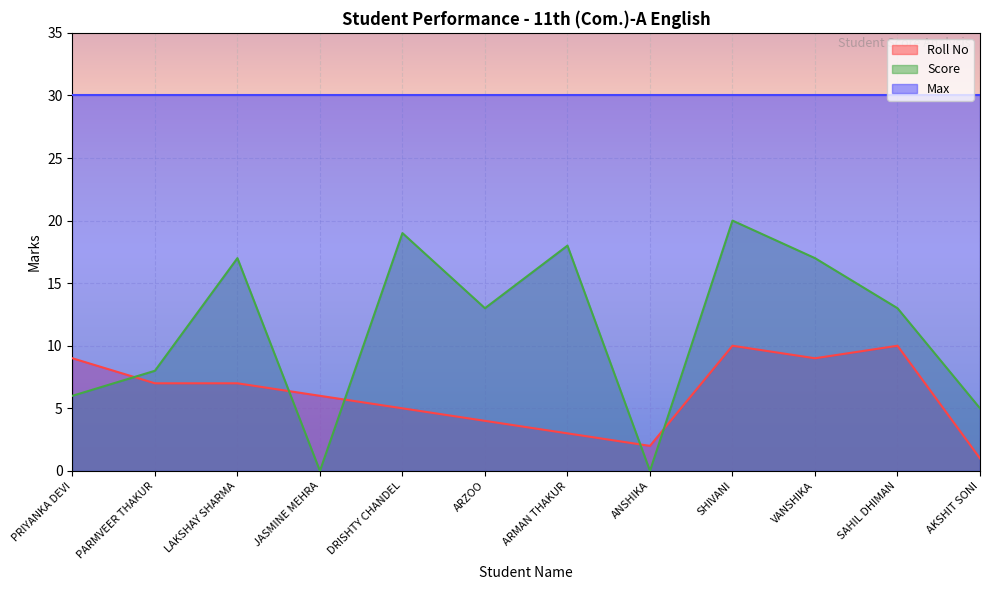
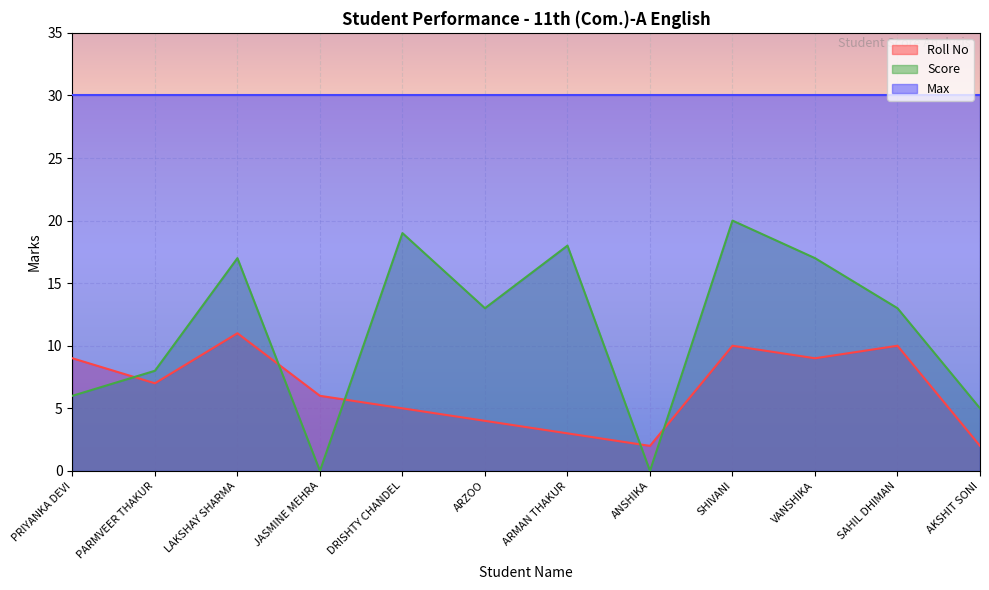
Roll No, LAKSHAY SHARMA: 7 -> 11
Roll No, AKSHIT SONI: 1 -> 2
